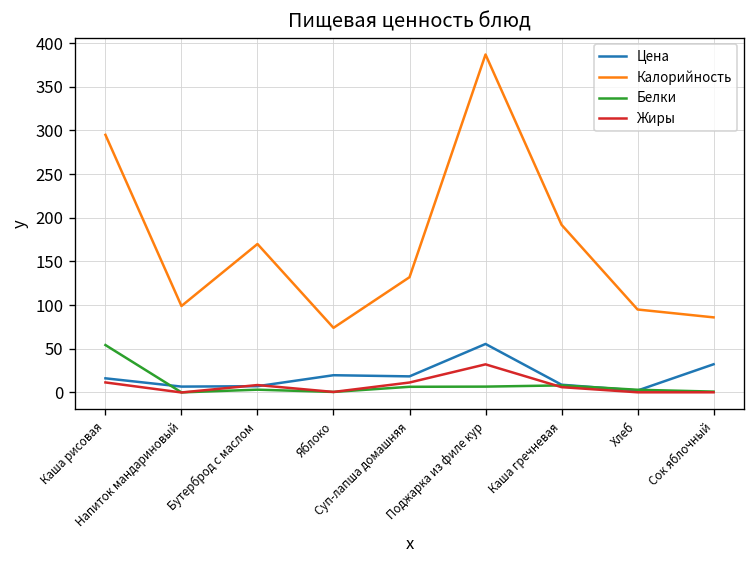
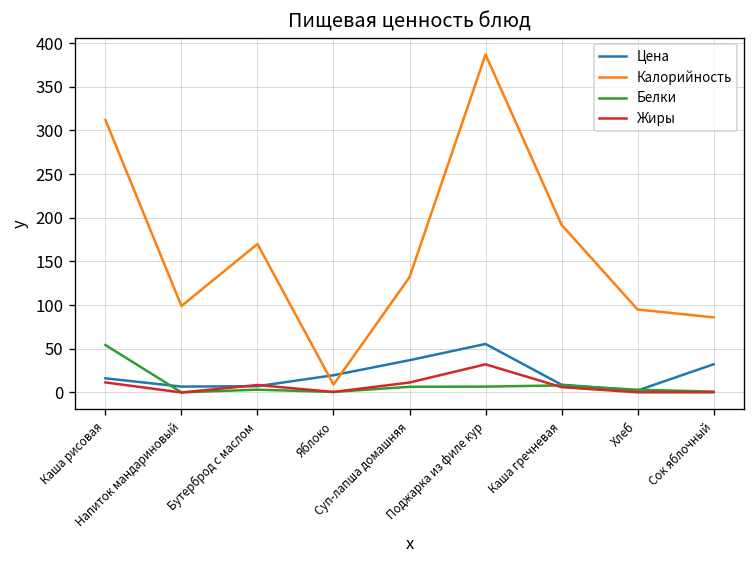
Калорийность, Каша рисовая: 300 -> 310
Калорийность, Яблоко: 70 -> 10
Цена, Суп-лапша домашняя: 20 -> 40
